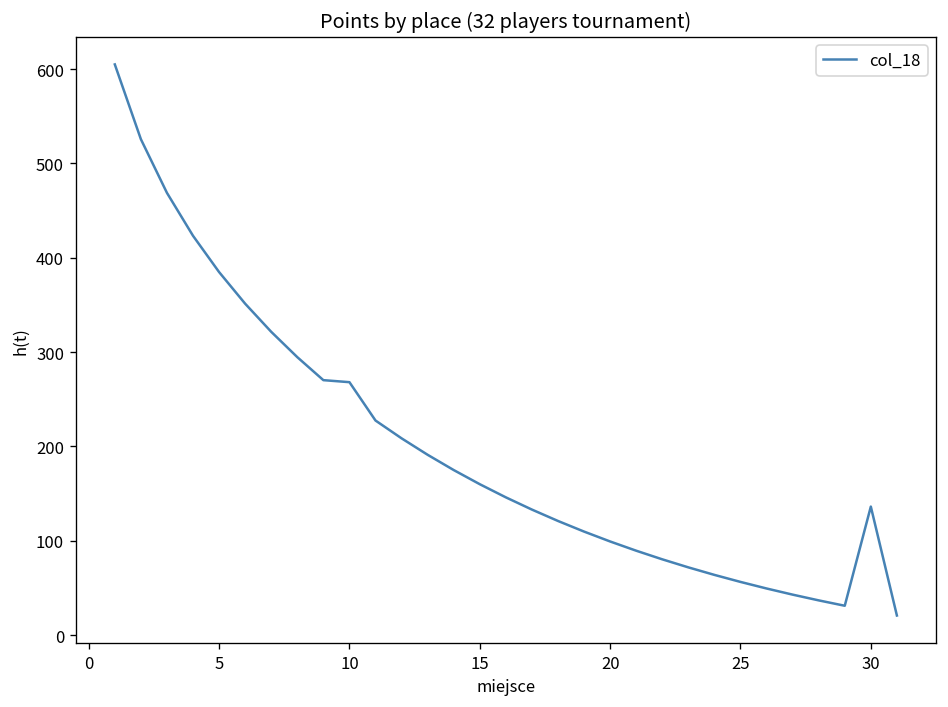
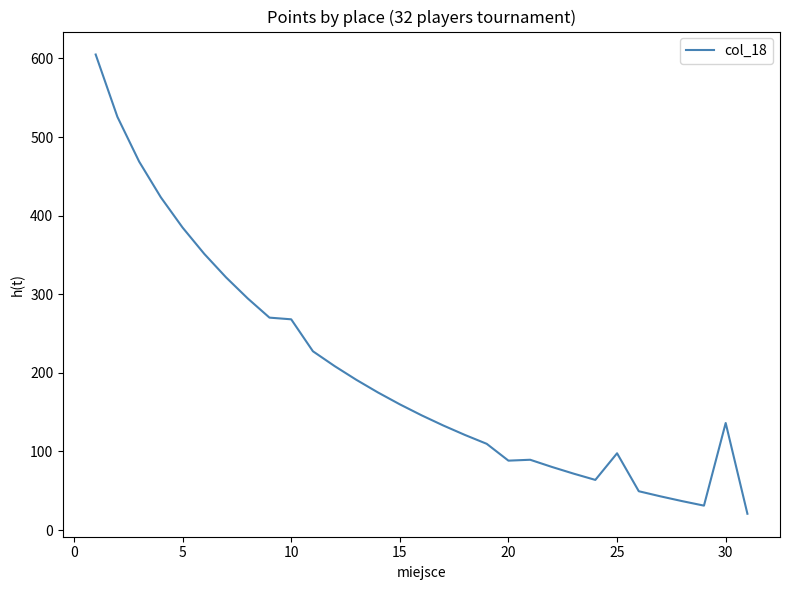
20: 100 -> 90
25: 60 -> 100
